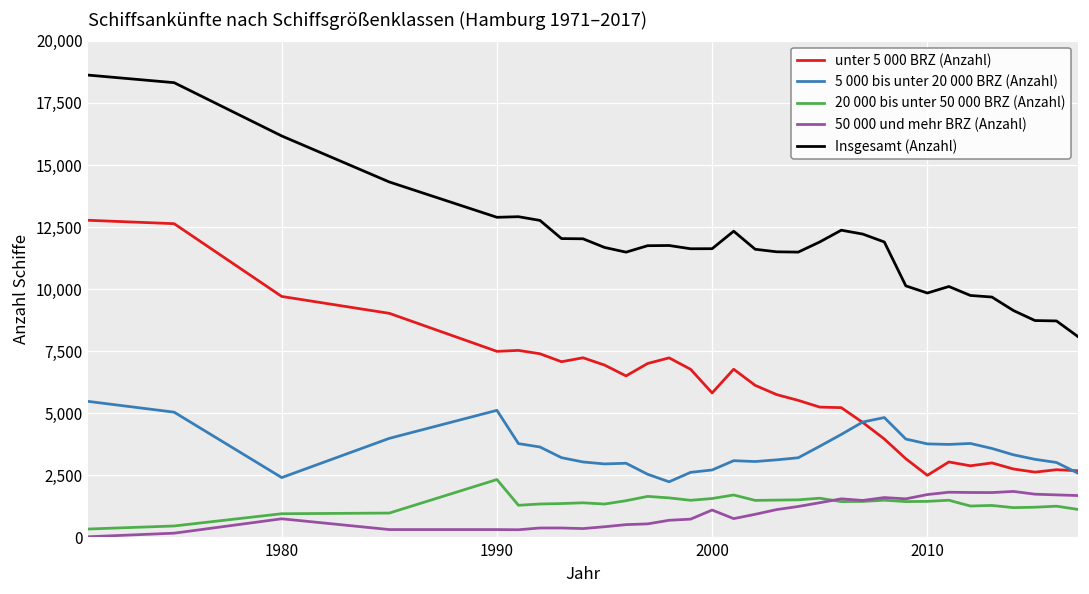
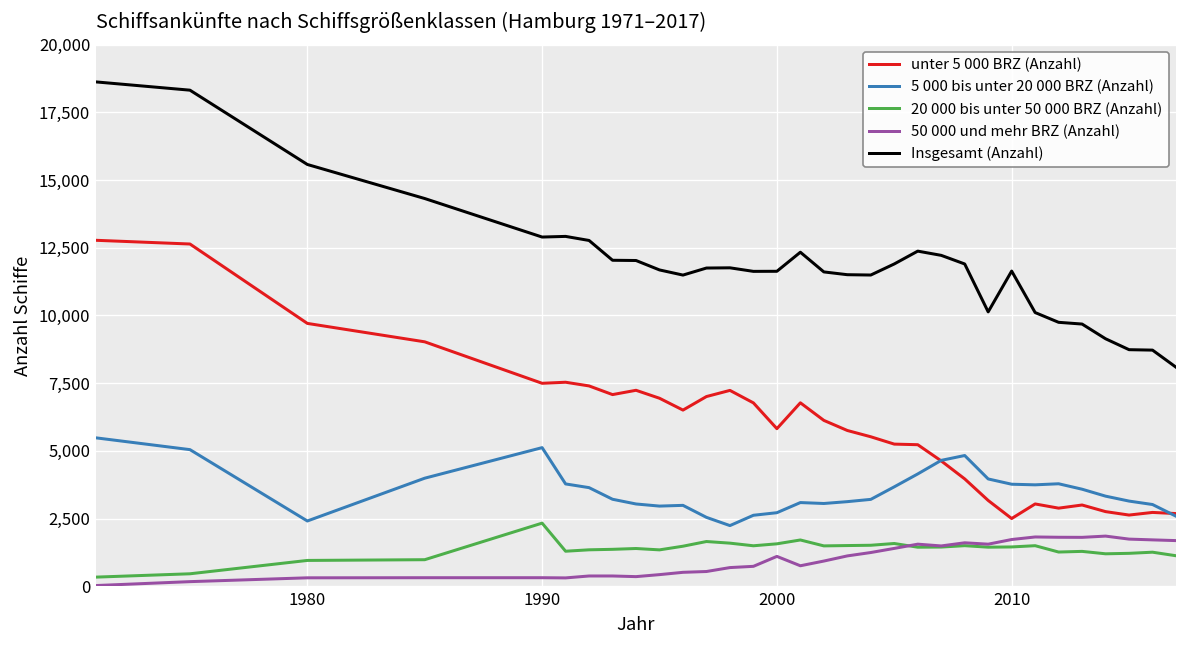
50 000 und mehr BRZ (Anzahl), 1980: 800 -> 300
Insgesamt (Anzahl), 1980: 16,200 -> 15,600
Insgesamt (Anzahl), 2010: 9,800 -> 11,600
